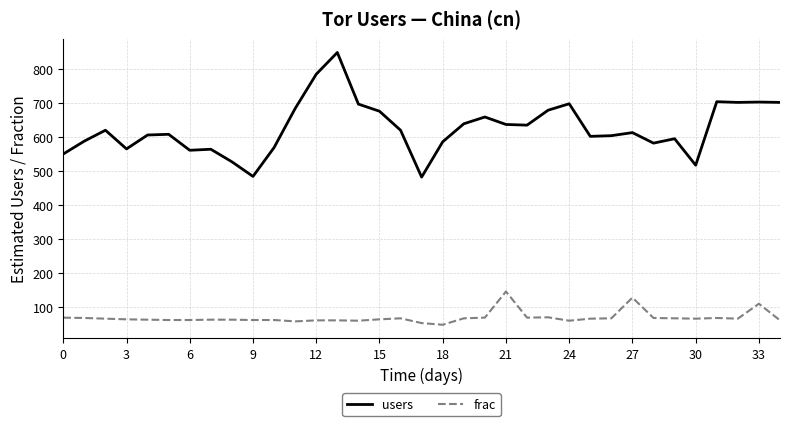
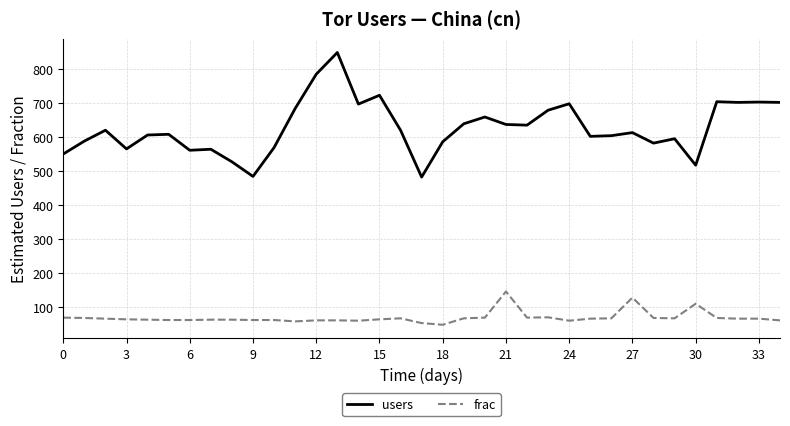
users, 15: 680 -> 720
frac, 30: 70 -> 110
frac, 33: 110 -> 70
